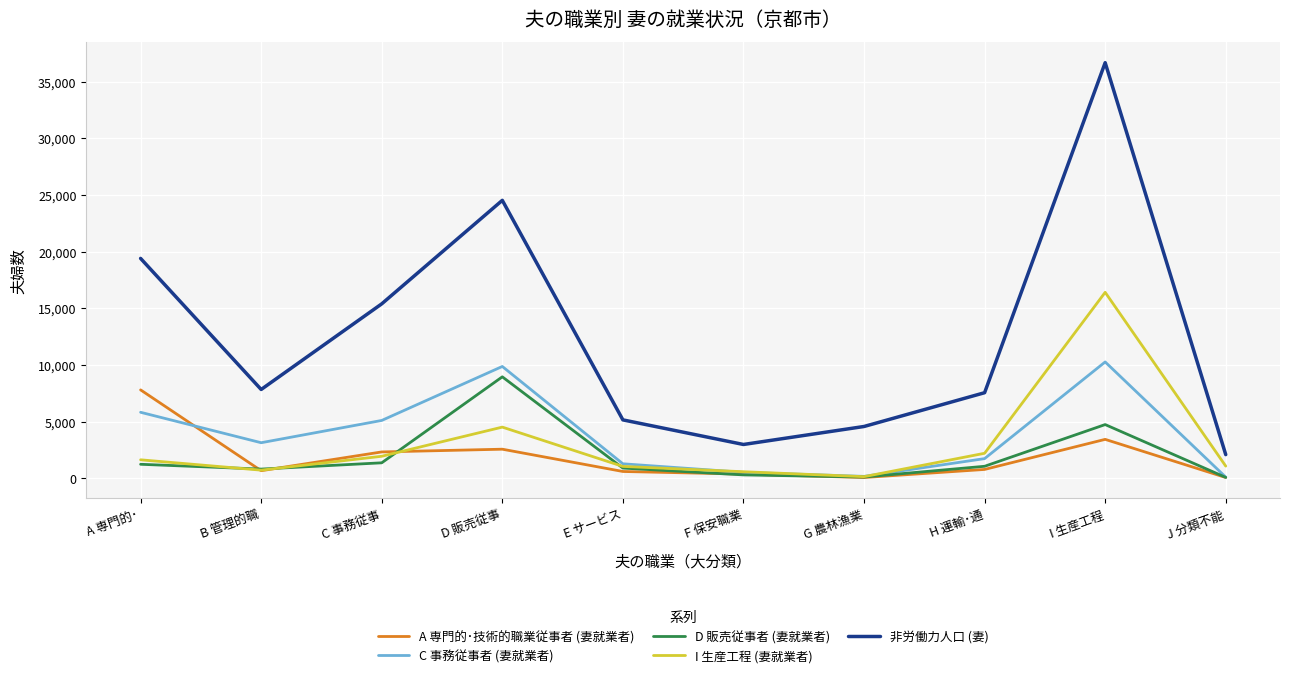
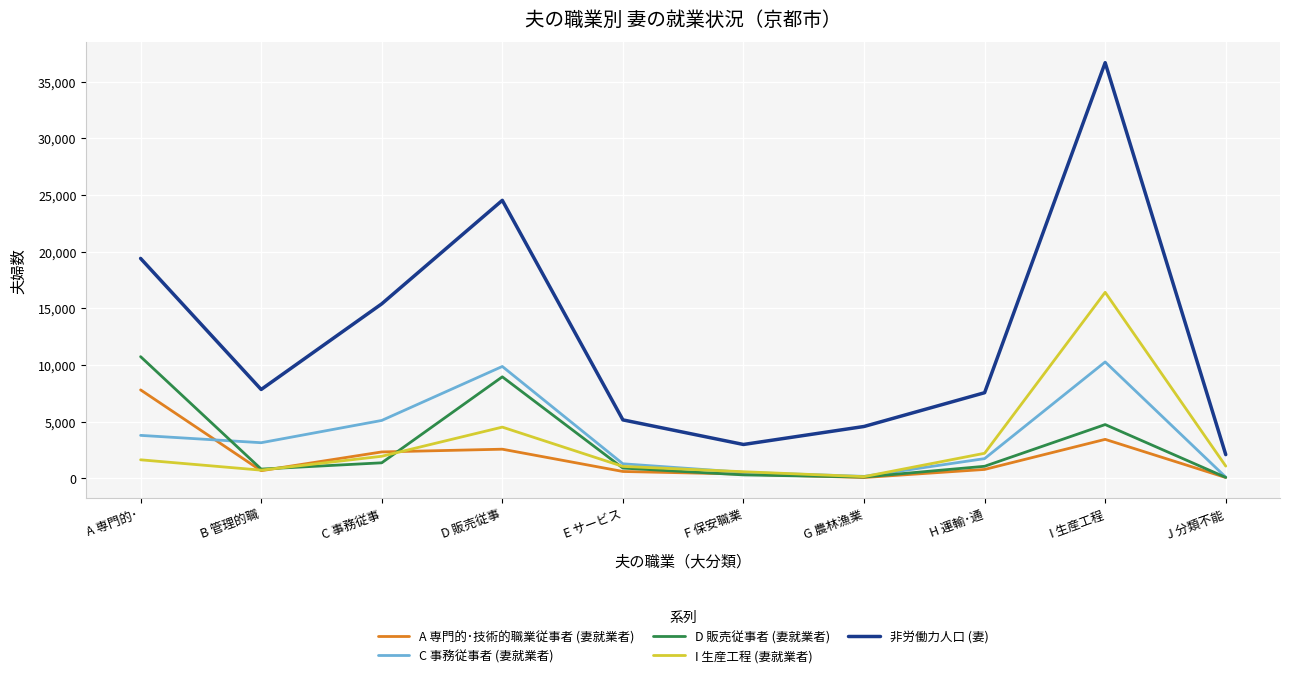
C 事務従事者 (妻就業者), A 専門的･: 5,800 -> 3,800
D 販売従事者 (妻就業者), A 専門的･: 1,200 -> 10,700
